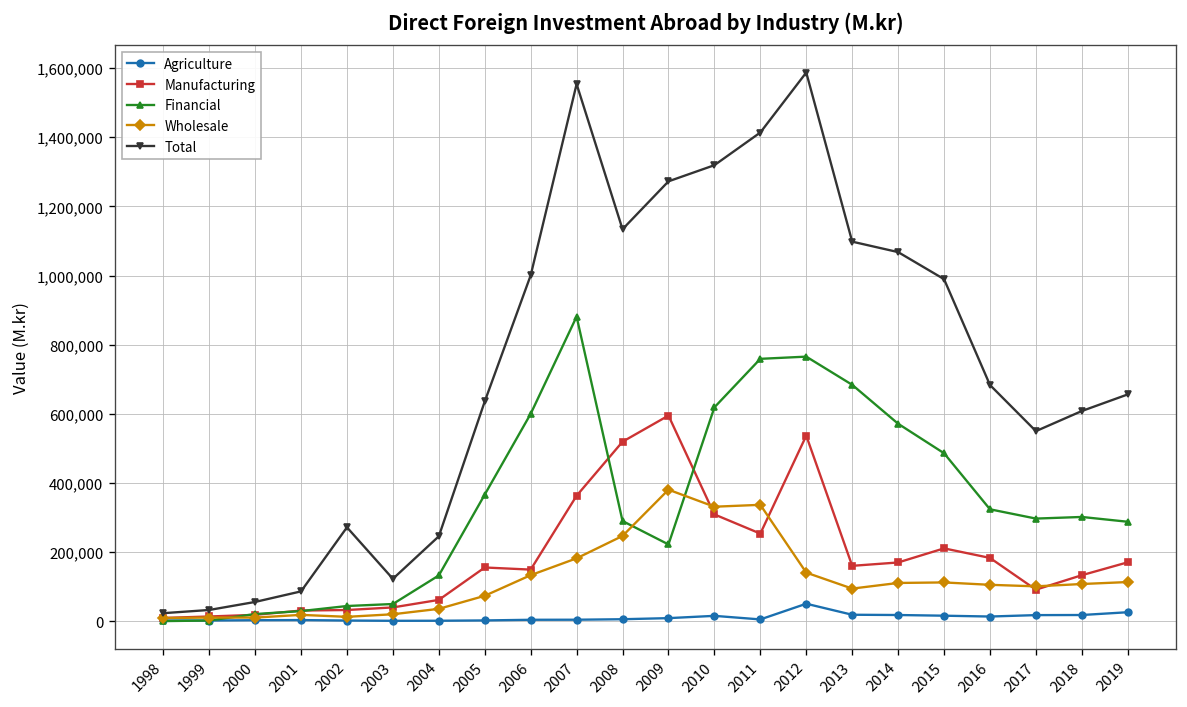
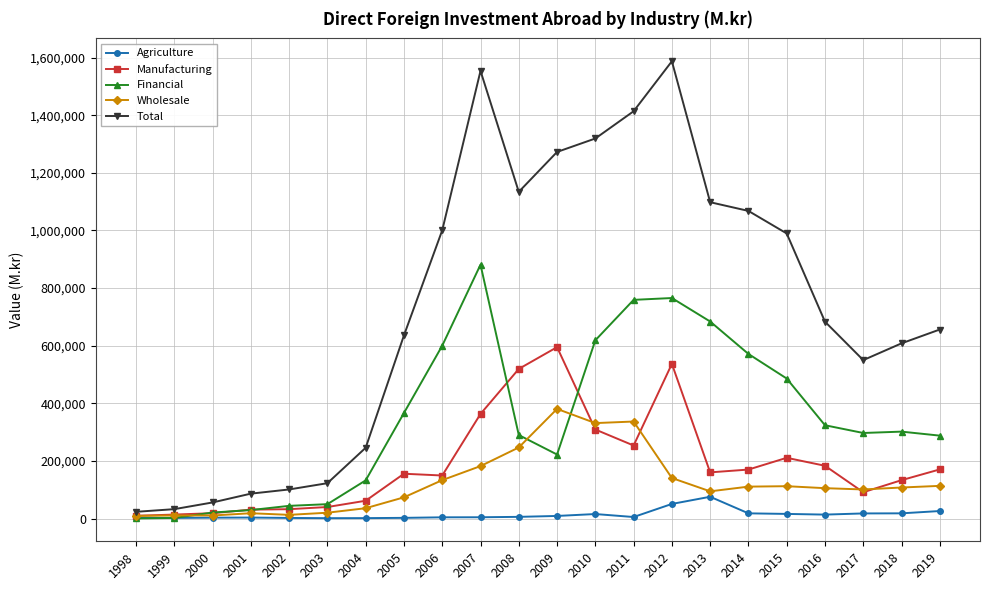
Total, 2002: 270,000 -> 100,000
Agriculture, 2013: 20,000 -> 80,000
